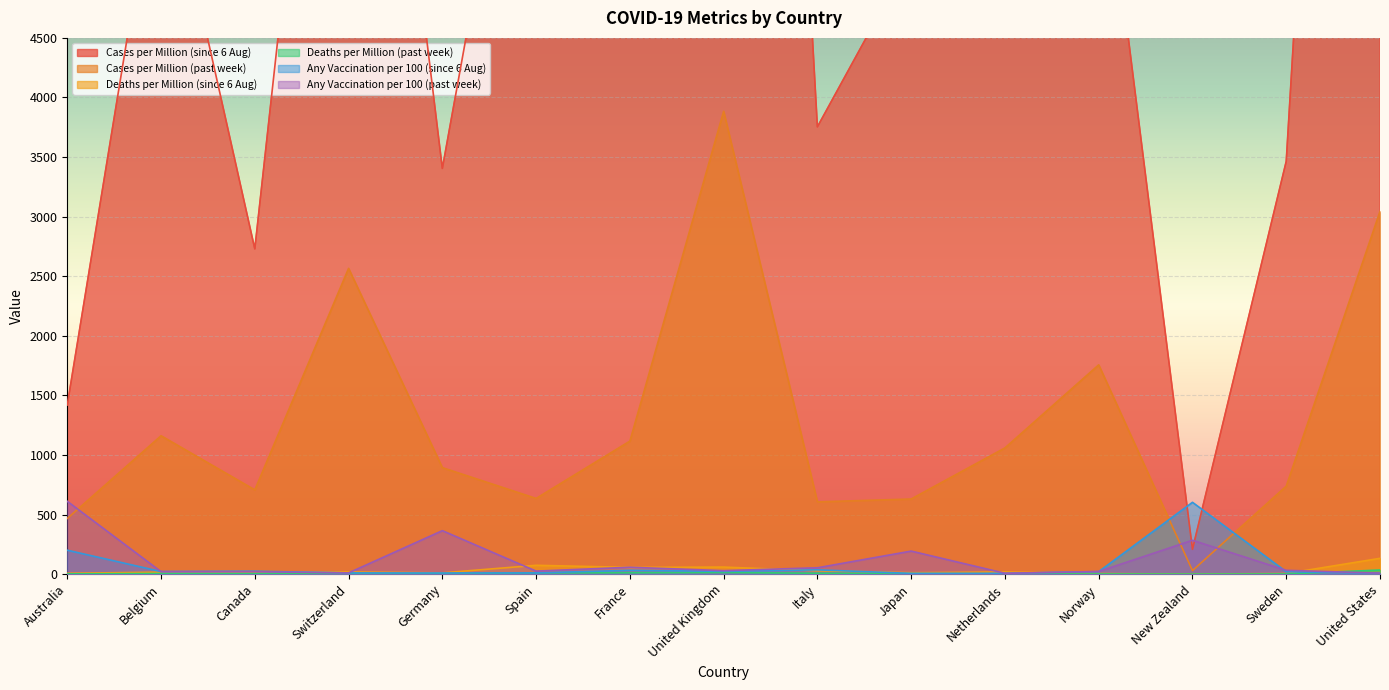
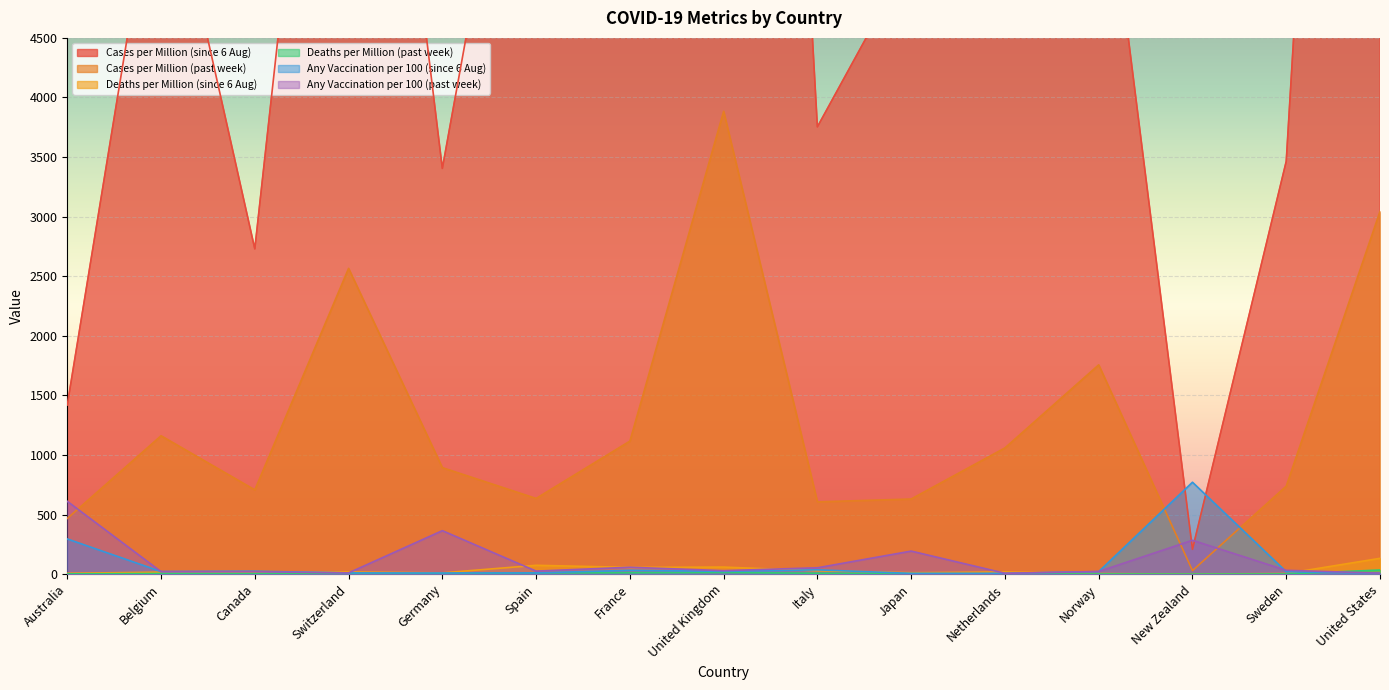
Any Vaccination per 100 (since 6 Aug), Australia: 200 -> 290
Any Vaccination per 100 (since 6 Aug), New Zealand: 600 -> 770
